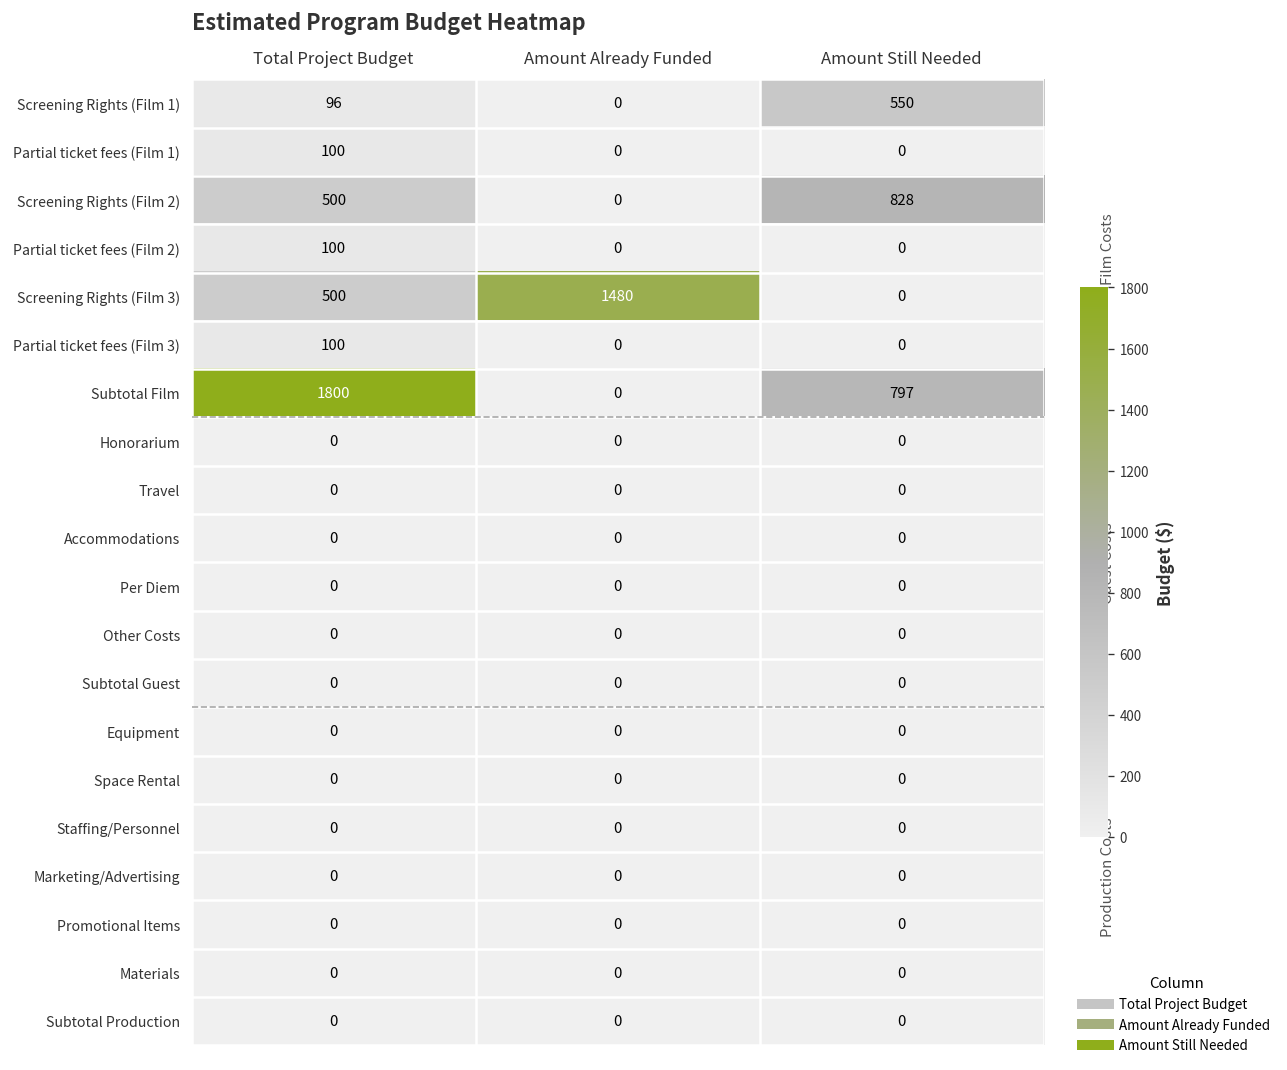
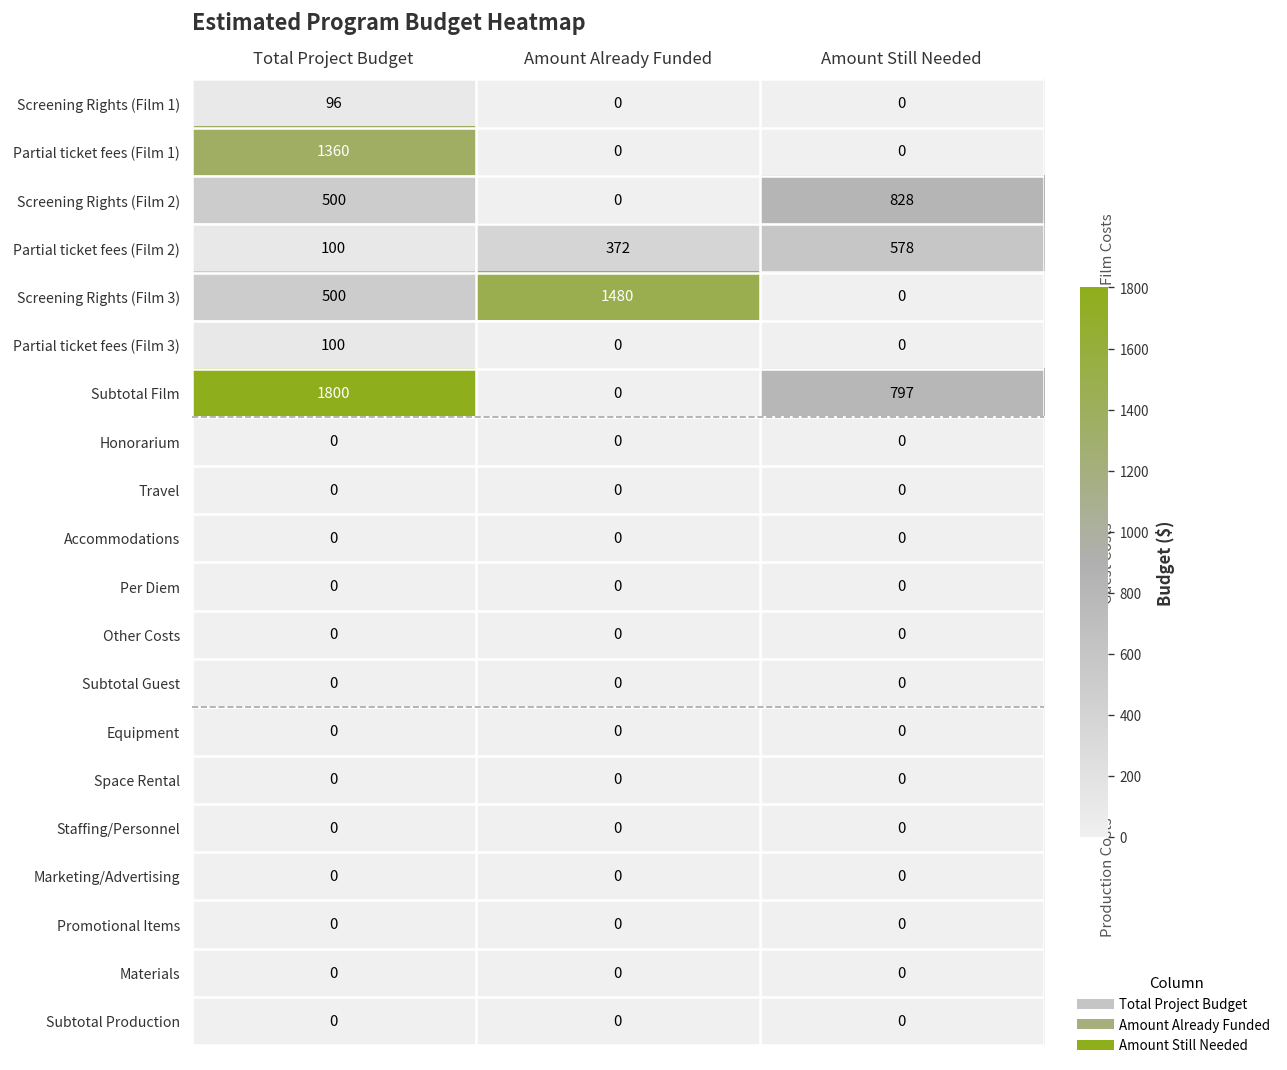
Screening Rights (Film 1), Amount Still Needed: 550 -> 0
Partial ticket fees (Film 1), Total Project Budget: 100 -> 1360
Partial ticket fees (Film 2), Amount Already Funded: 0 -> 372
Partial ticket fees (Film 2), Amount Still Needed: 0 -> 578
